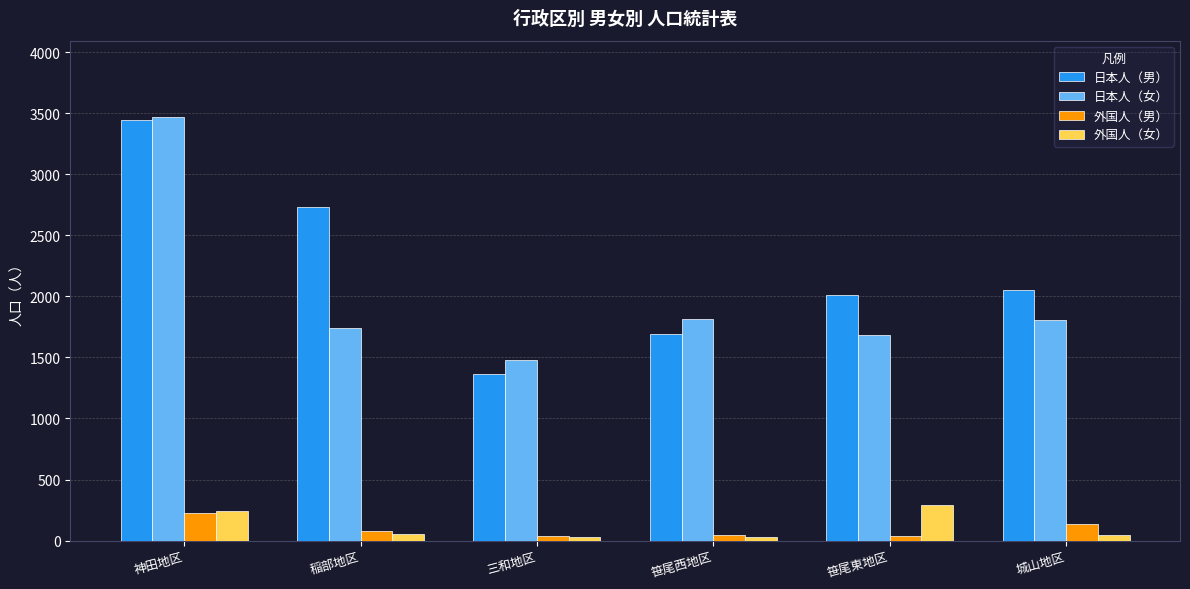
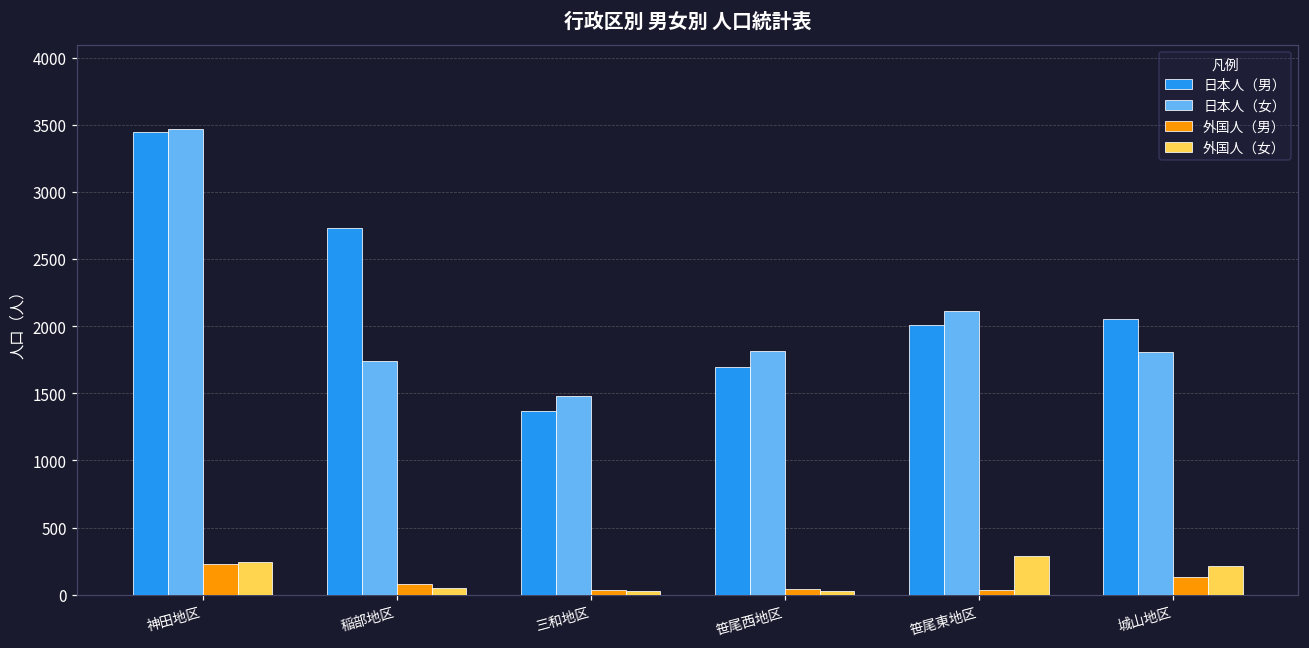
日本人（女）, 笹尾東地区: 1690 -> 2110
外国人（女）, 城山地区: 40 -> 210
